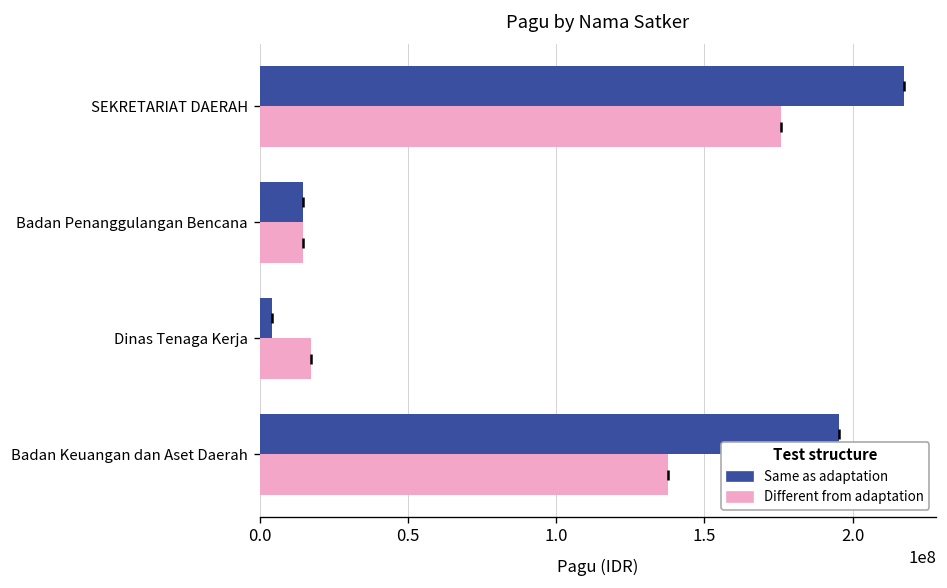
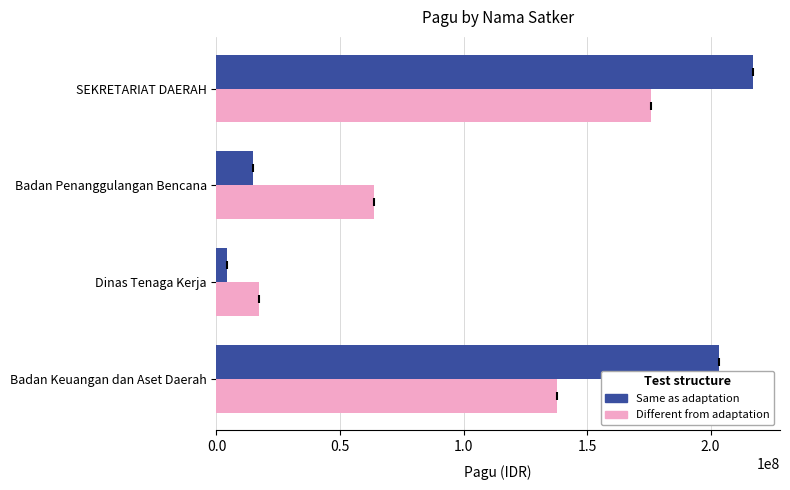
Different from adaptation, Badan Penanggulangan Bencana: 15000000 -> 64000000
Same as adaptation, Badan Keuangan dan Aset Daerah: 195000000 -> 204000000
